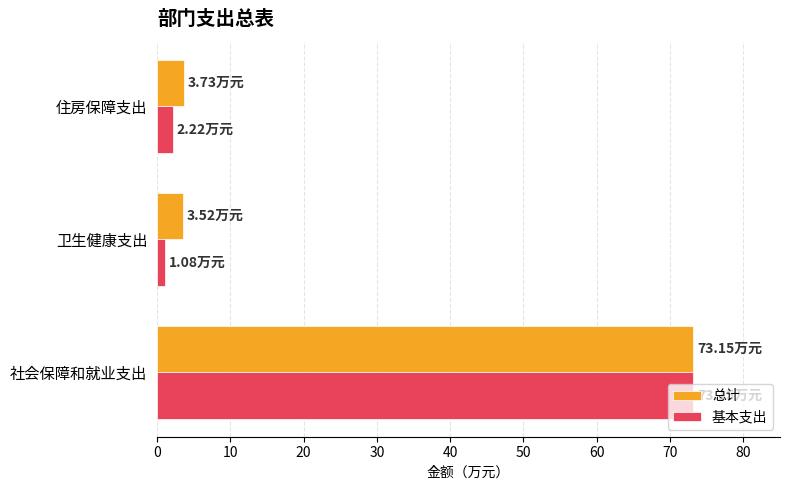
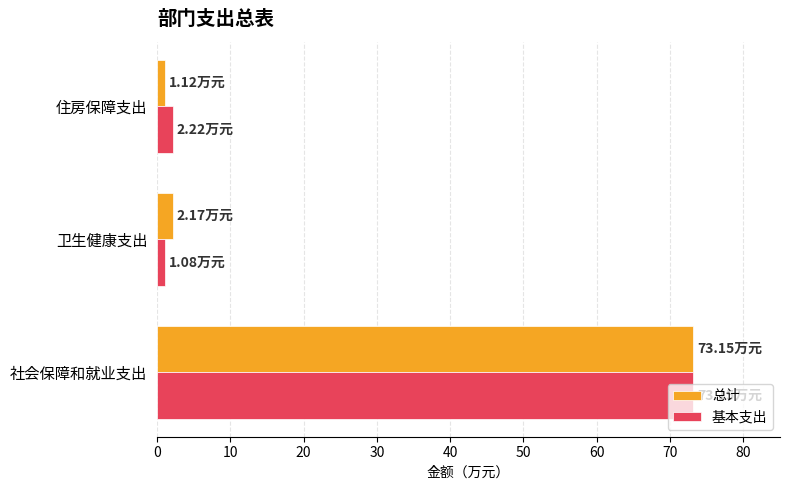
总计, 住房保障支出: 3.73 -> 1.12
总计, 卫生健康支出: 3.52 -> 2.17
